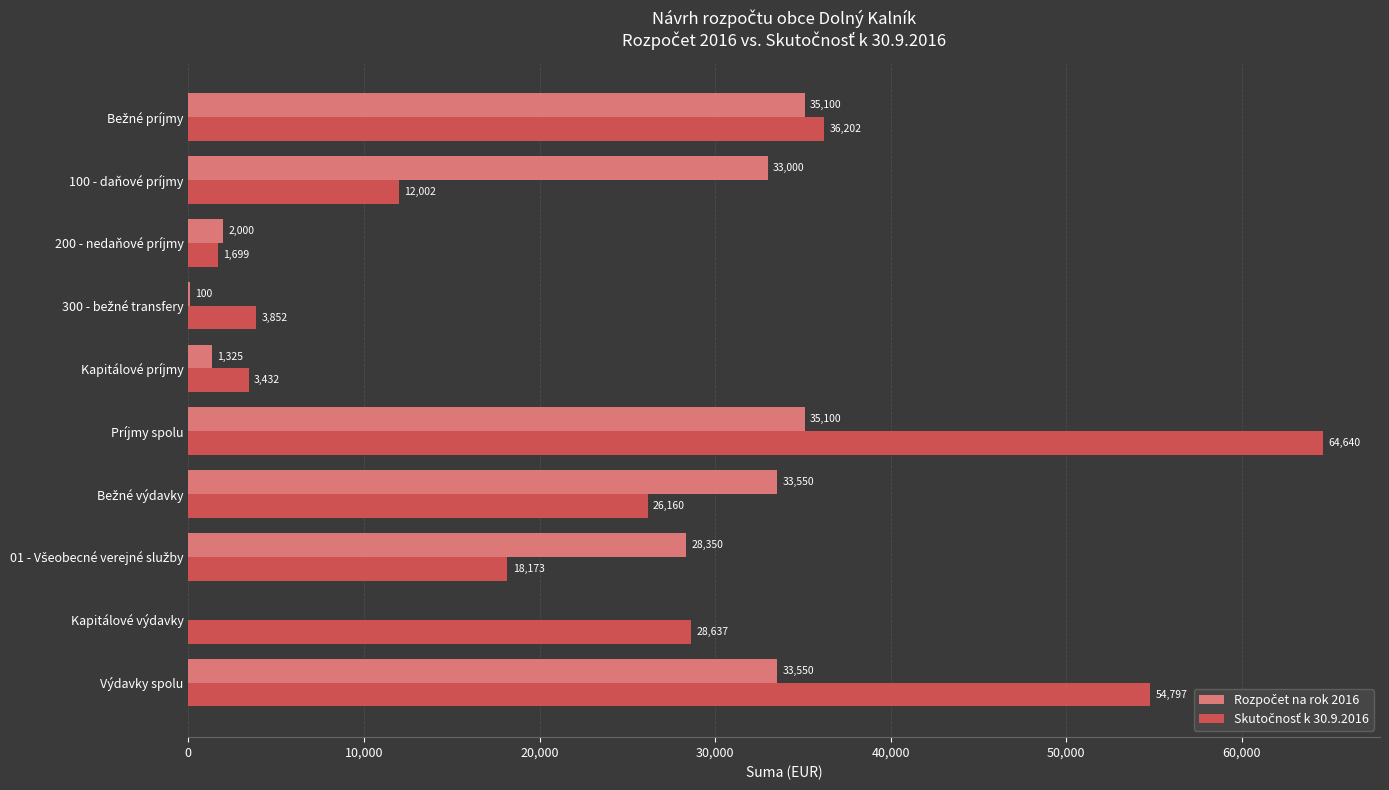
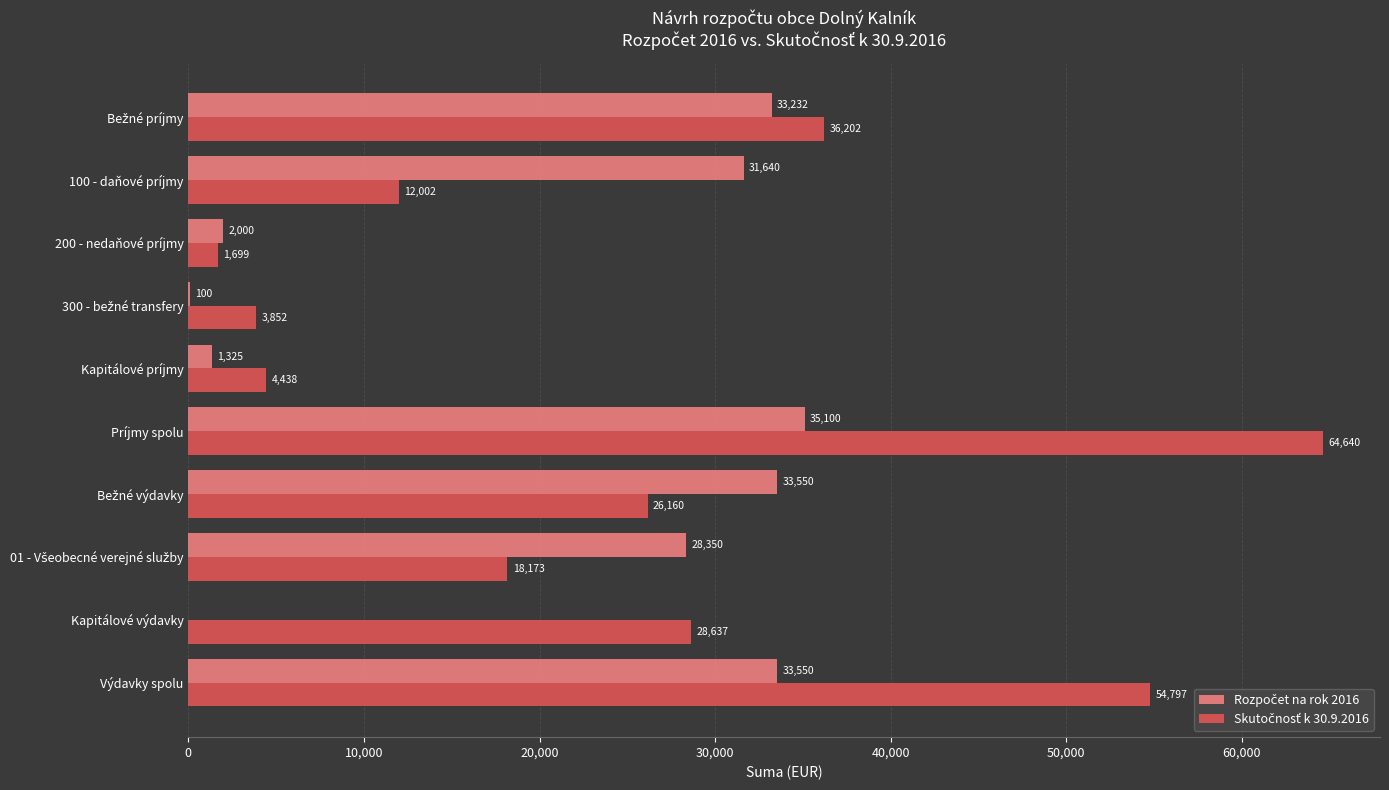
Rozpočet na rok 2016, Bežné príjmy: 35,100 -> 33,232
Rozpočet na rok 2016, 100 - daňové príjmy: 33,000 -> 31,640
Skutočnosť k 30.9.2016, Kapitálové príjmy: 3,432 -> 4,438
